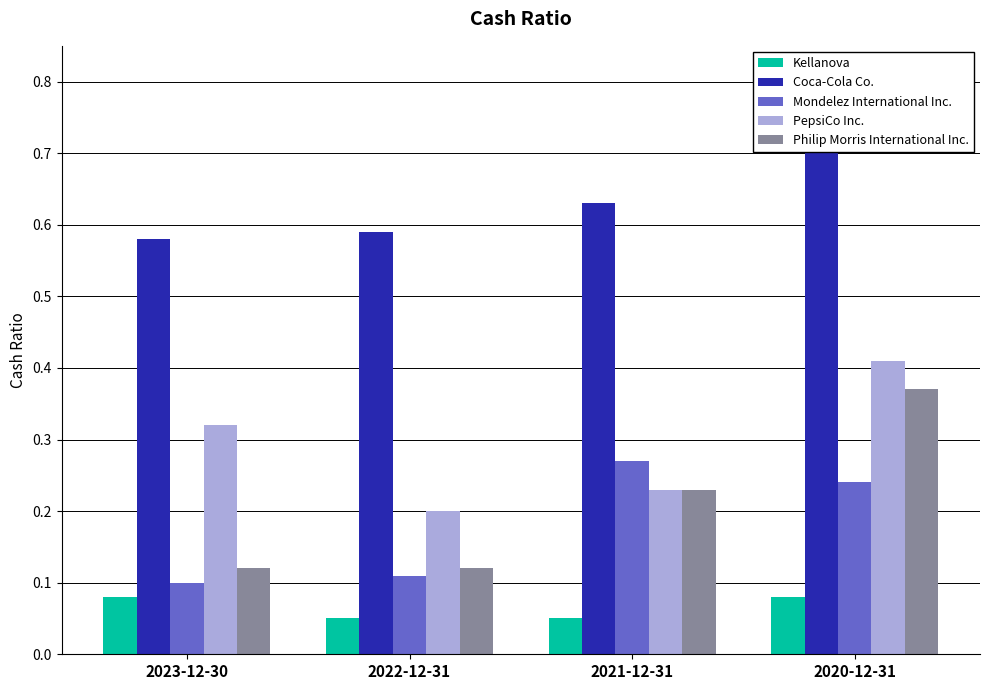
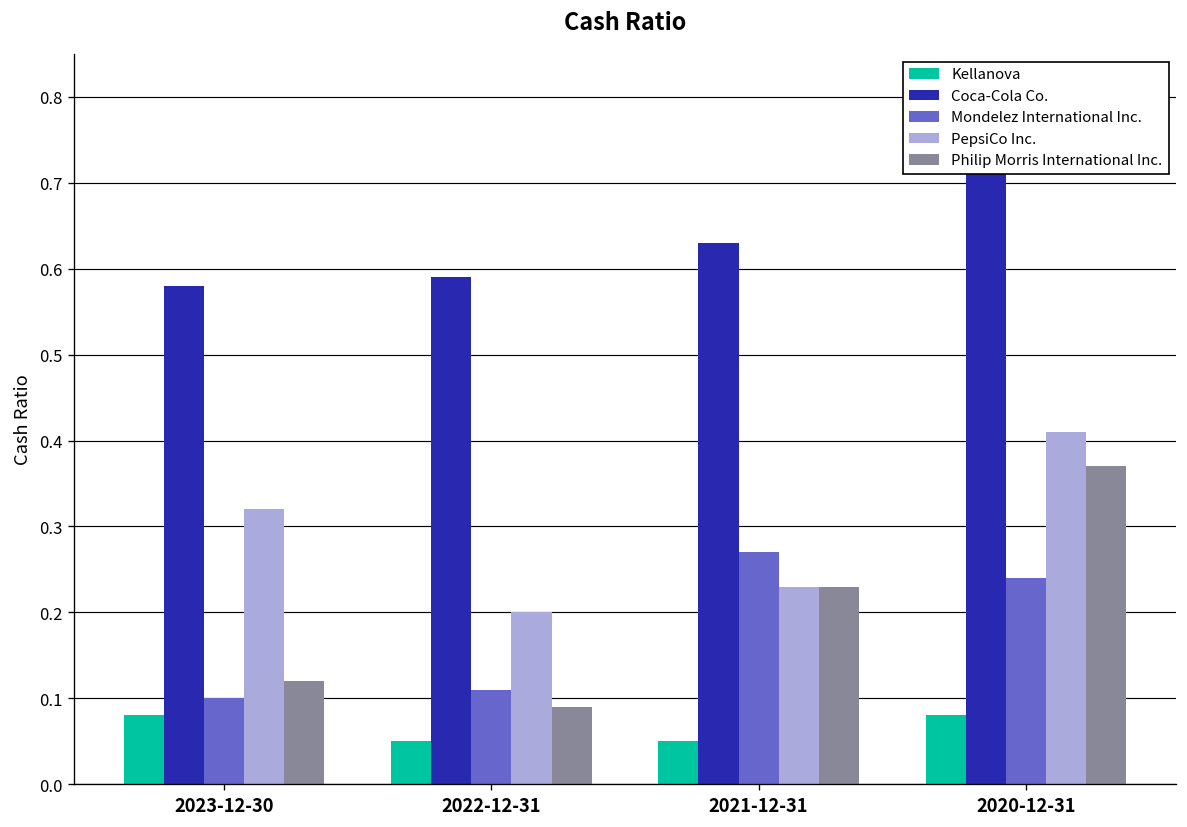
Philip Morris International Inc., 2022-12-31: 0.12 -> 0.09
